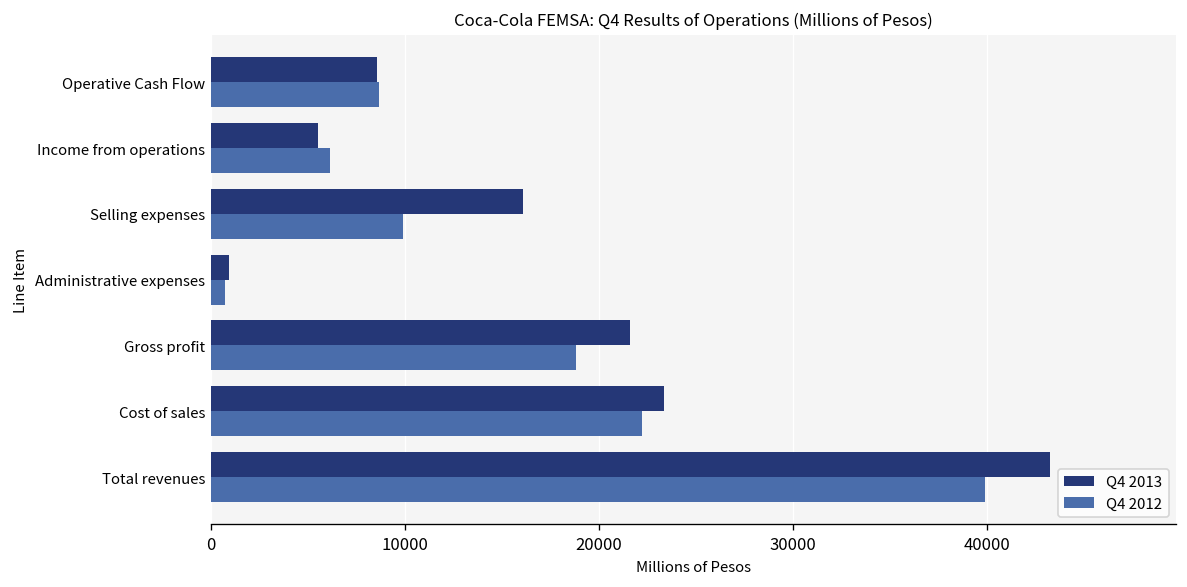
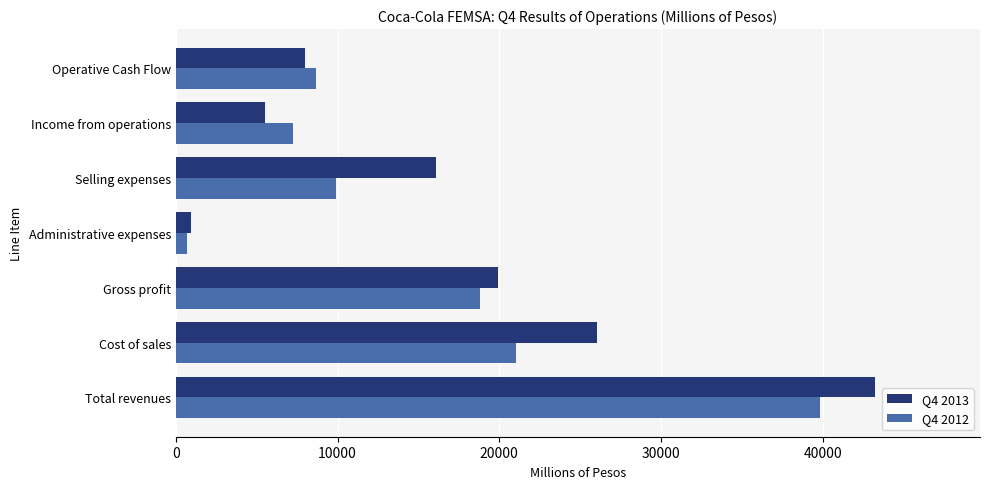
Q4 2013, Operative Cash Flow: 8600 -> 8000
Q4 2012, Income from operations: 6100 -> 7200
Q4 2013, Gross profit: 21600 -> 19900
Q4 2013, Cost of sales: 23300 -> 26000
Q4 2012, Cost of sales: 22200 -> 21000
